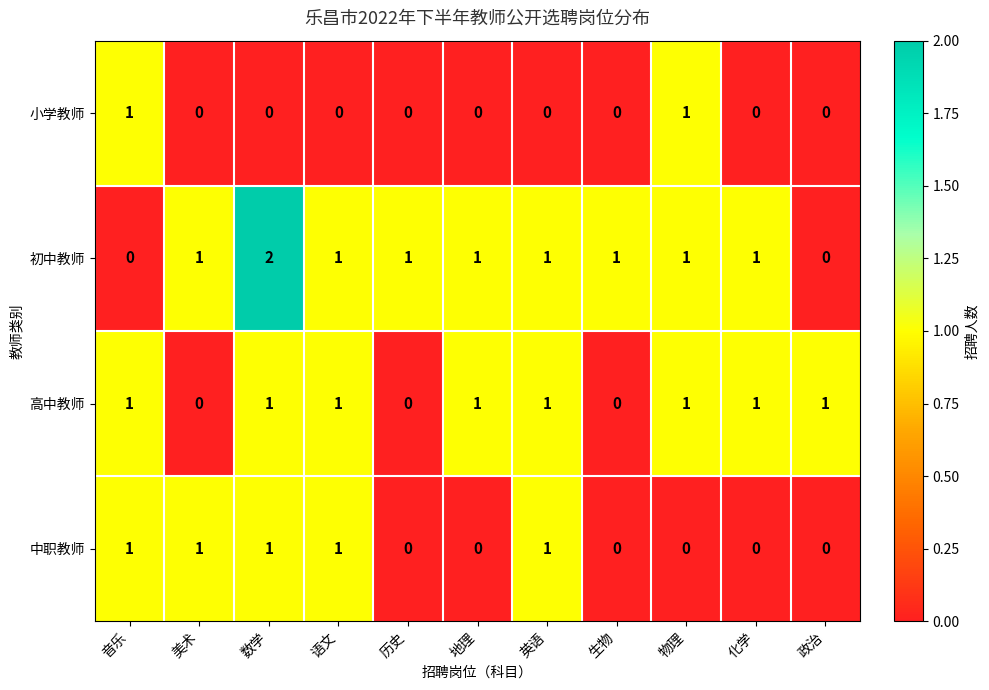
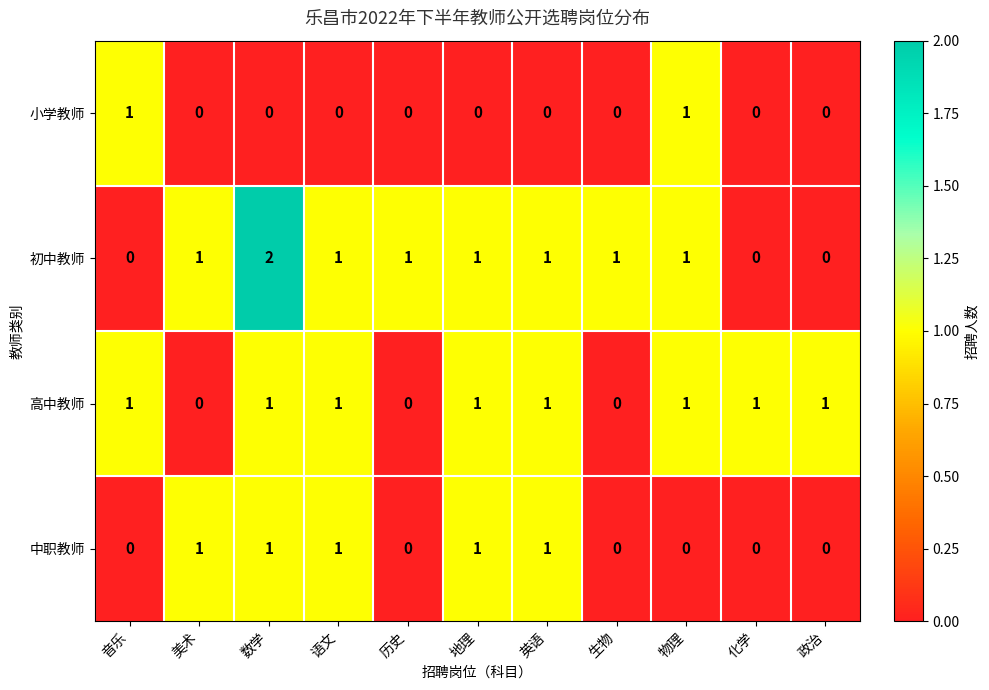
初中教师, 化学: 1 -> 0
中职教师, 音乐: 1 -> 0
中职教师, 地理: 0 -> 1
